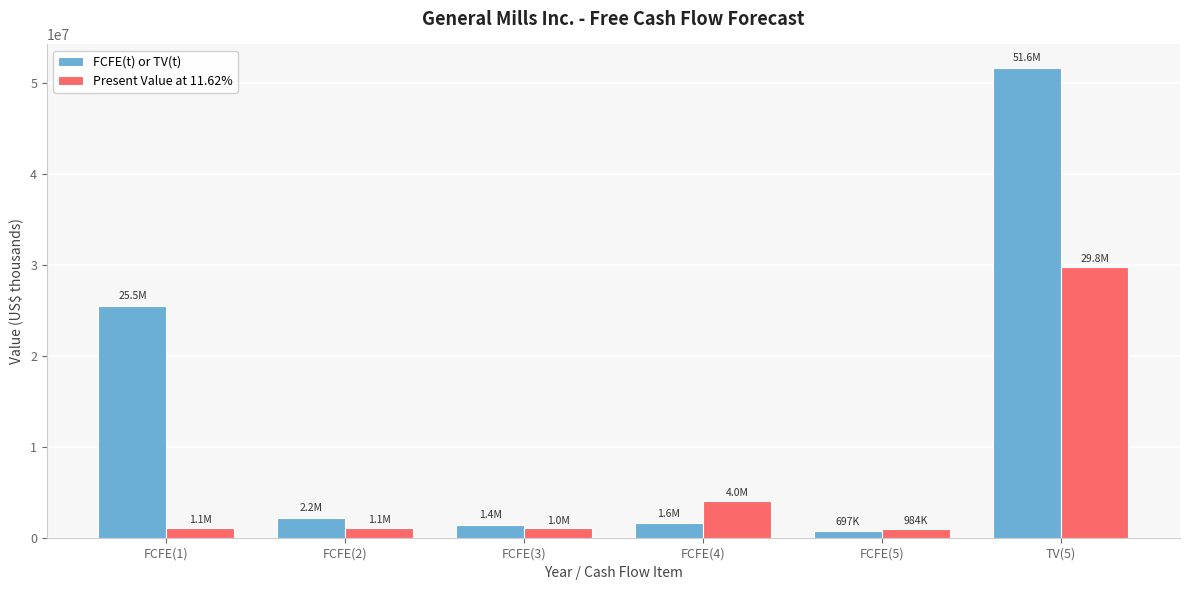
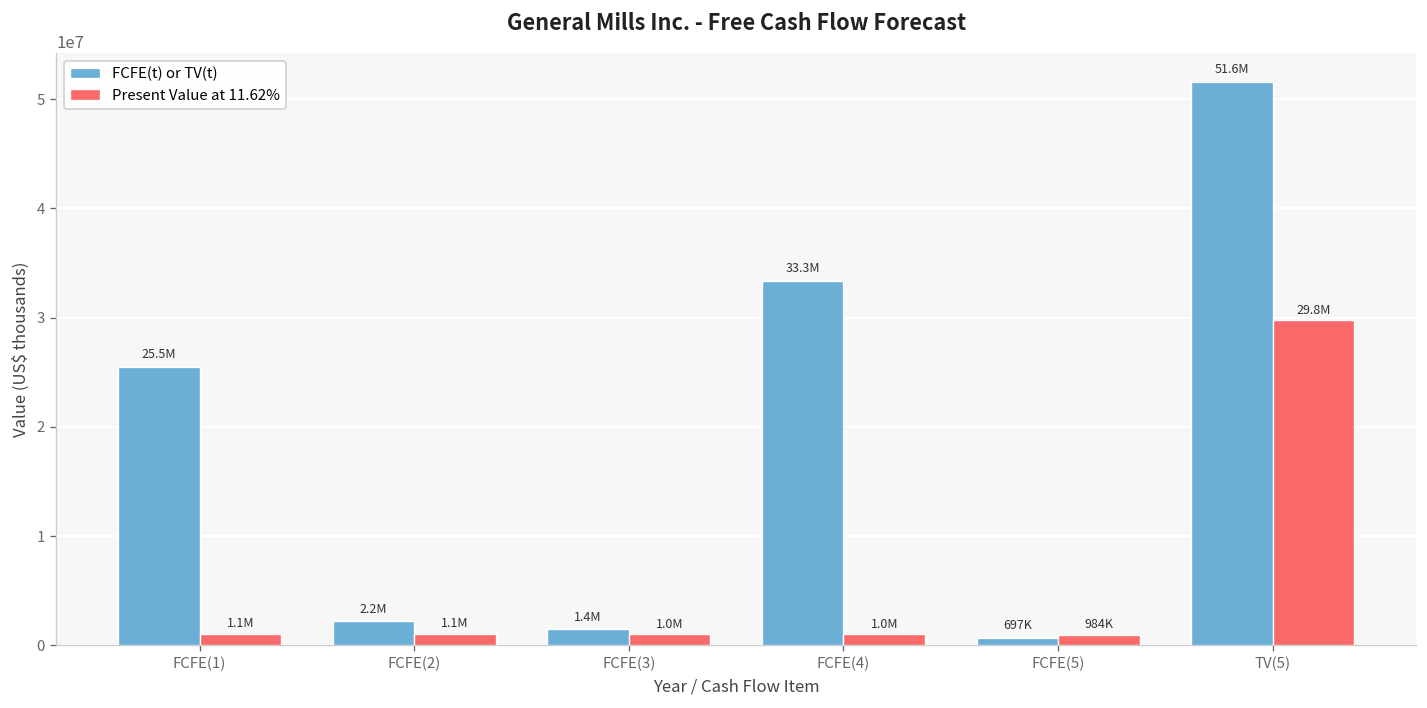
FCFE(t) or TV(t), FCFE(4): 1.6M -> 33.3M
Present Value at 11.62%, FCFE(4): 4.0M -> 1.0M
